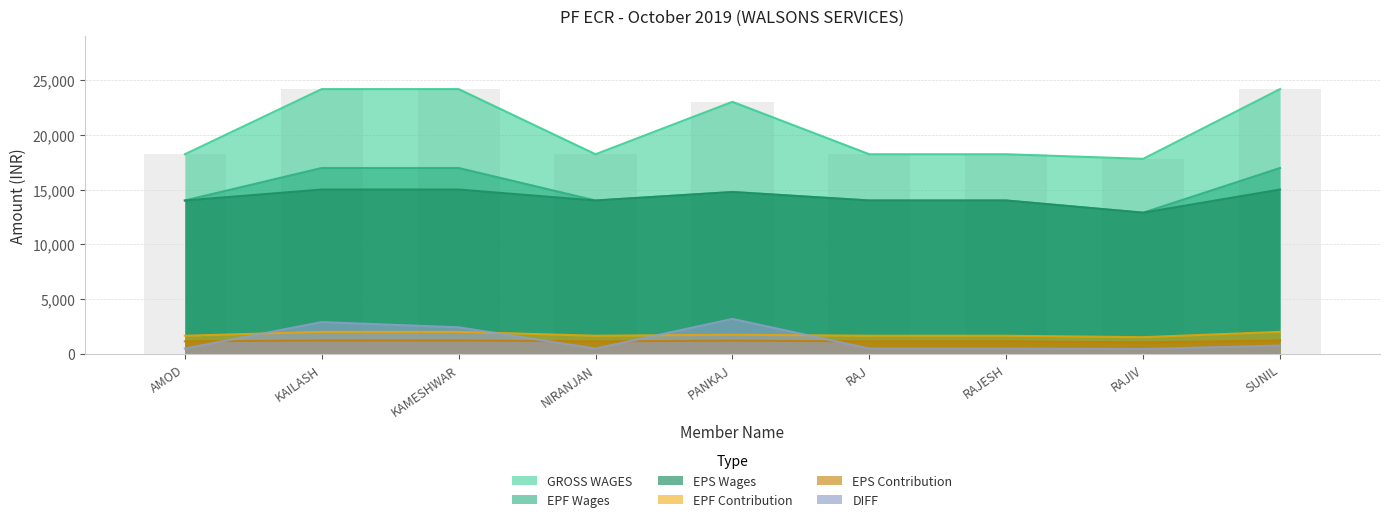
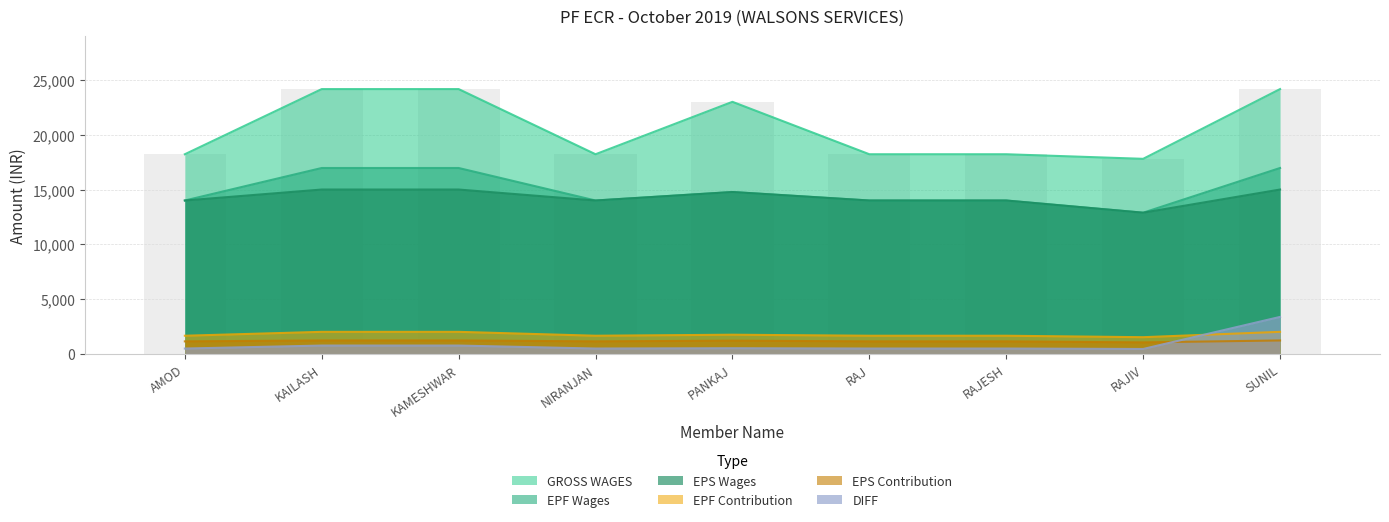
DIFF, KAILASH: 2,900 -> 800
DIFF, KAMESHWAR: 2,400 -> 800
DIFF, PANKAJ: 3,200 -> 500
DIFF, SUNIL: 800 -> 3,400
